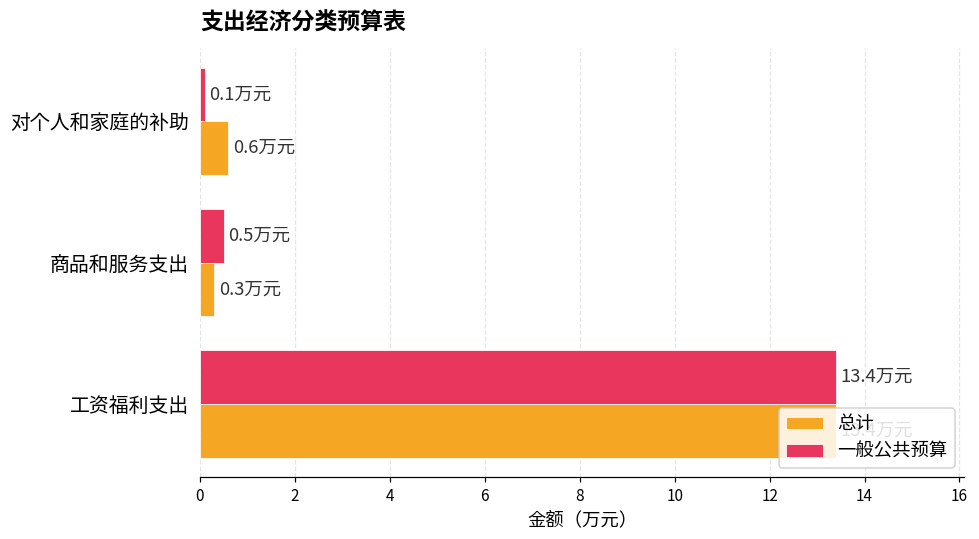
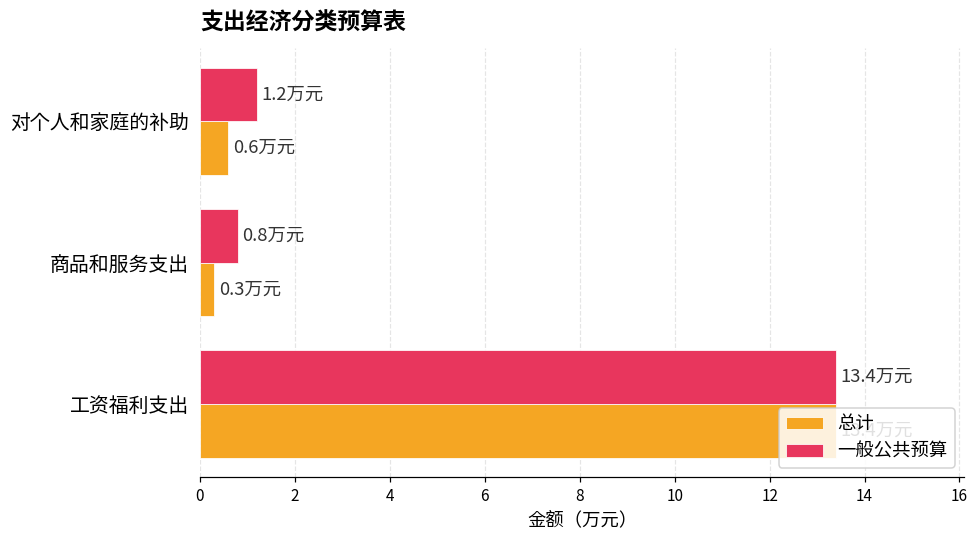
一般公共预算, 对个人和家庭的补助: 0.1 -> 1.2
一般公共预算, 商品和服务支出: 0.5 -> 0.8
